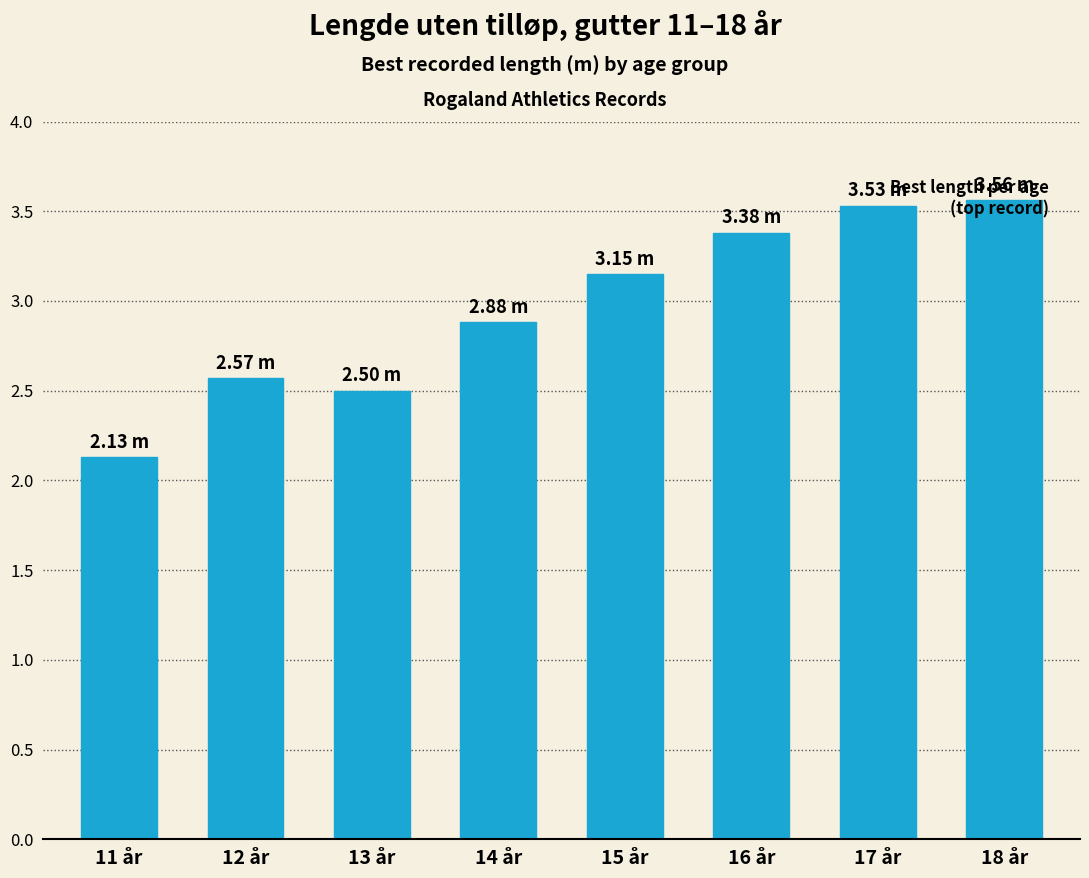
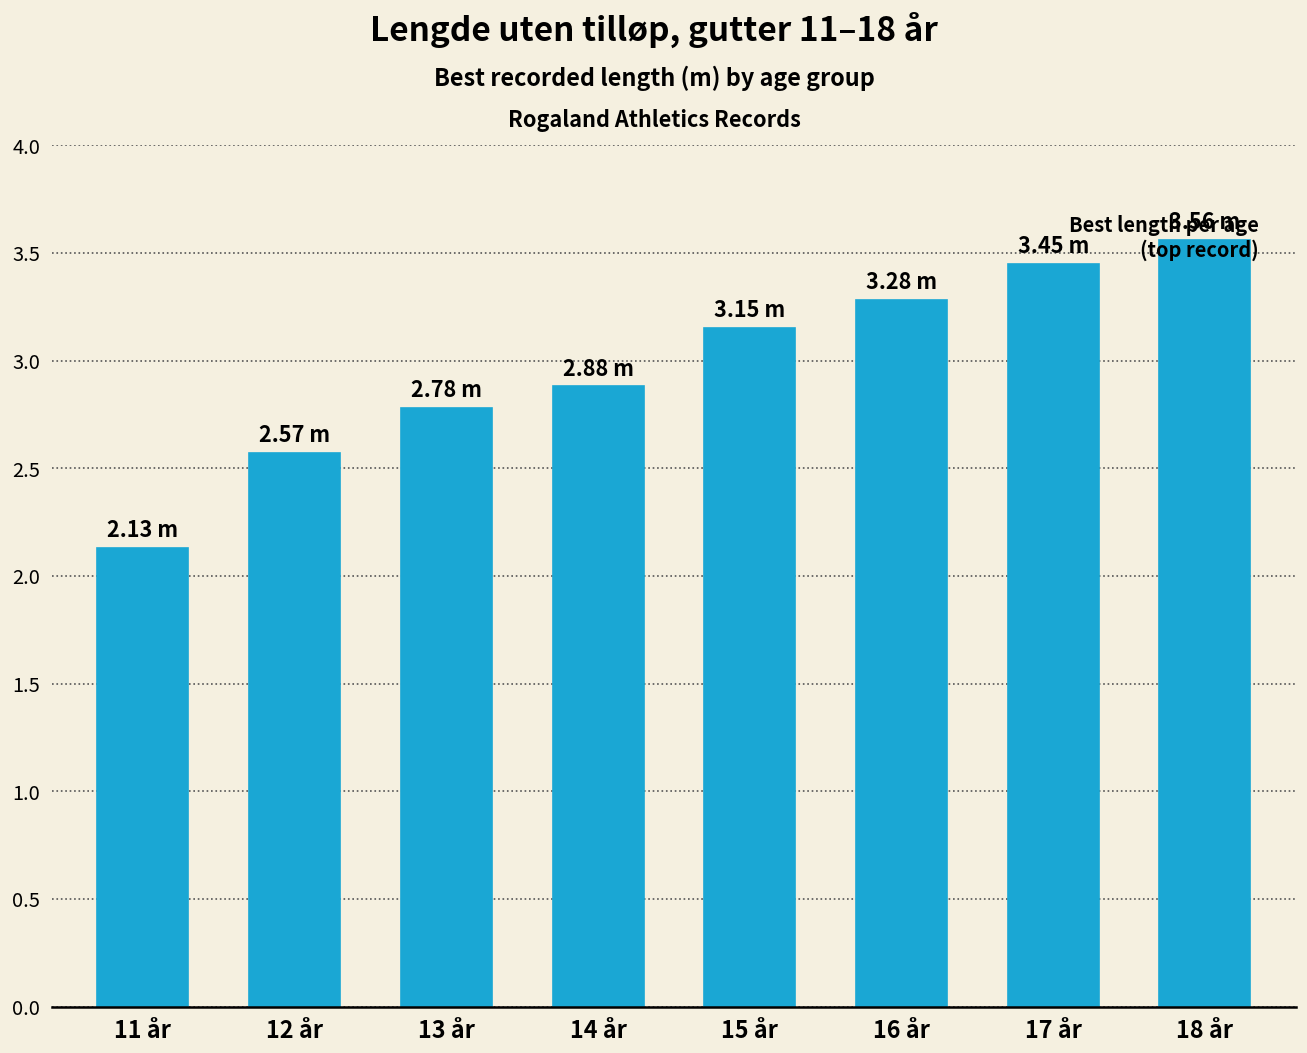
13 år: 2.50 -> 2.78
16 år: 3.38 -> 3.28
17 år: 3.53 -> 3.45
